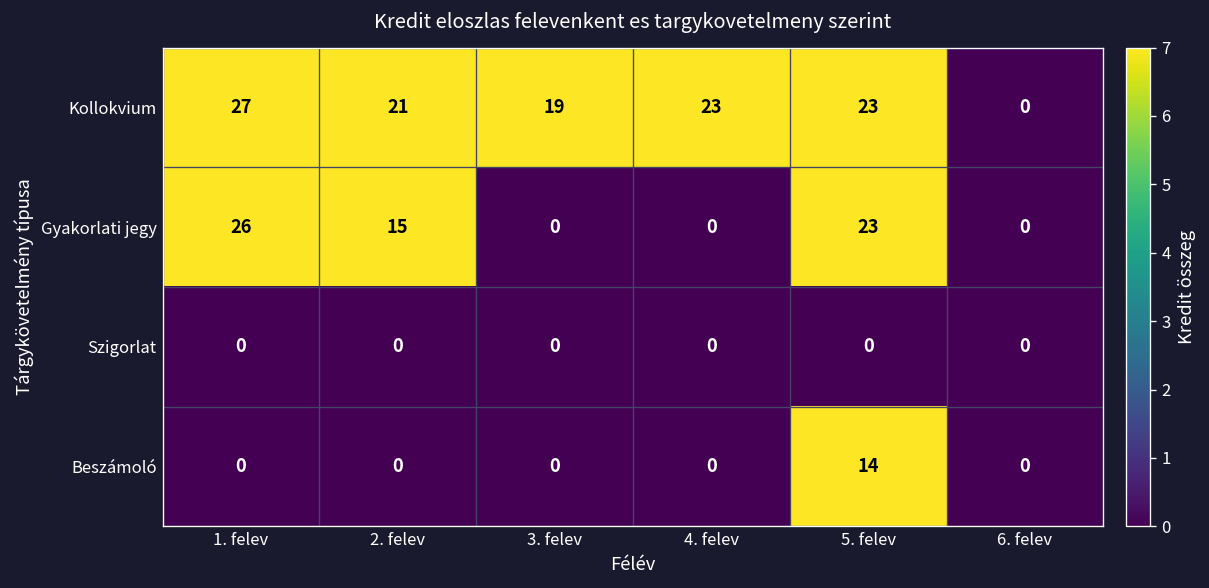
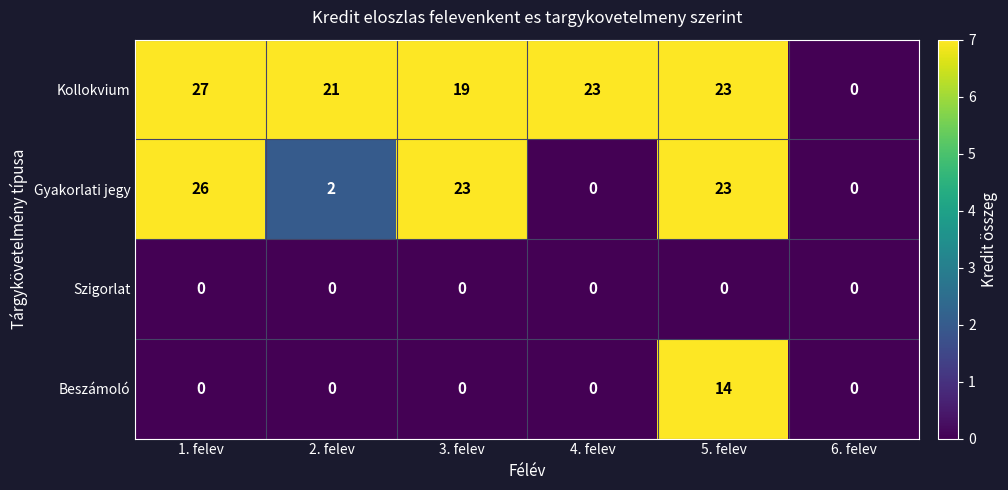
Gyakorlati jegy, 2. felev: 15 -> 2
Gyakorlati jegy, 3. felev: 0 -> 23
